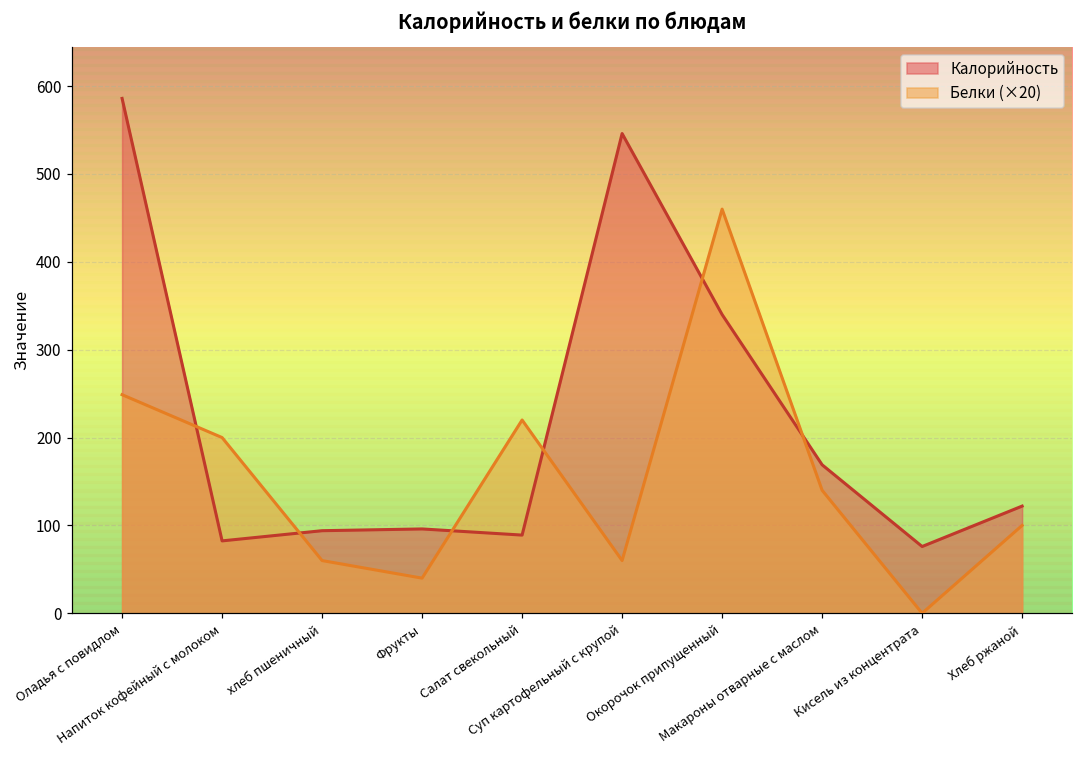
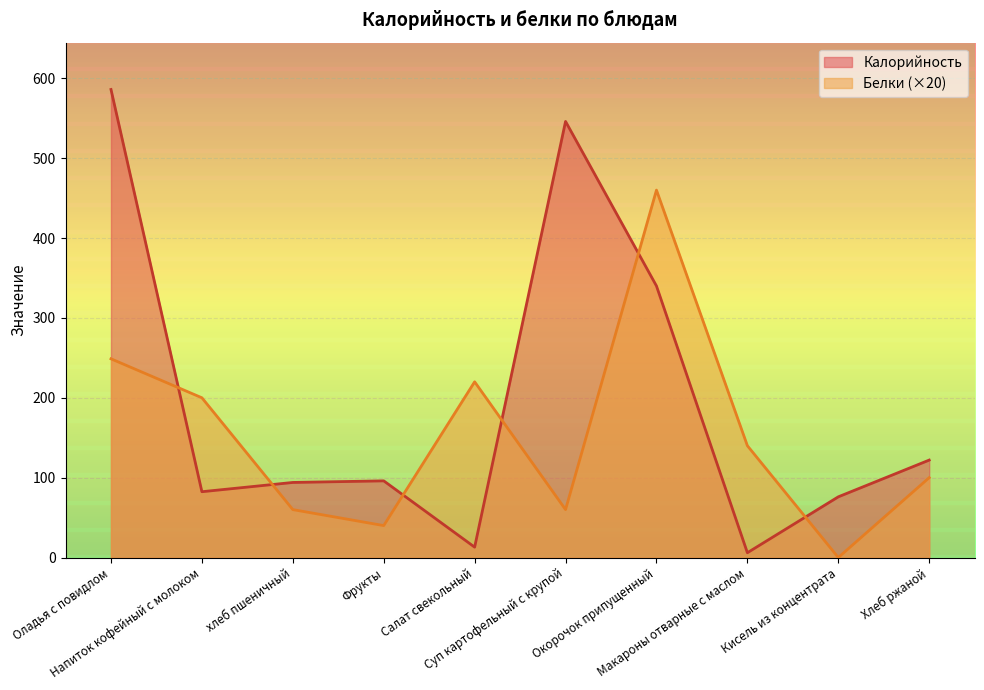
Калорийность, Салат свекольный: 90 -> 10
Калорийность, Макароны отварные с маслом: 170 -> 10
